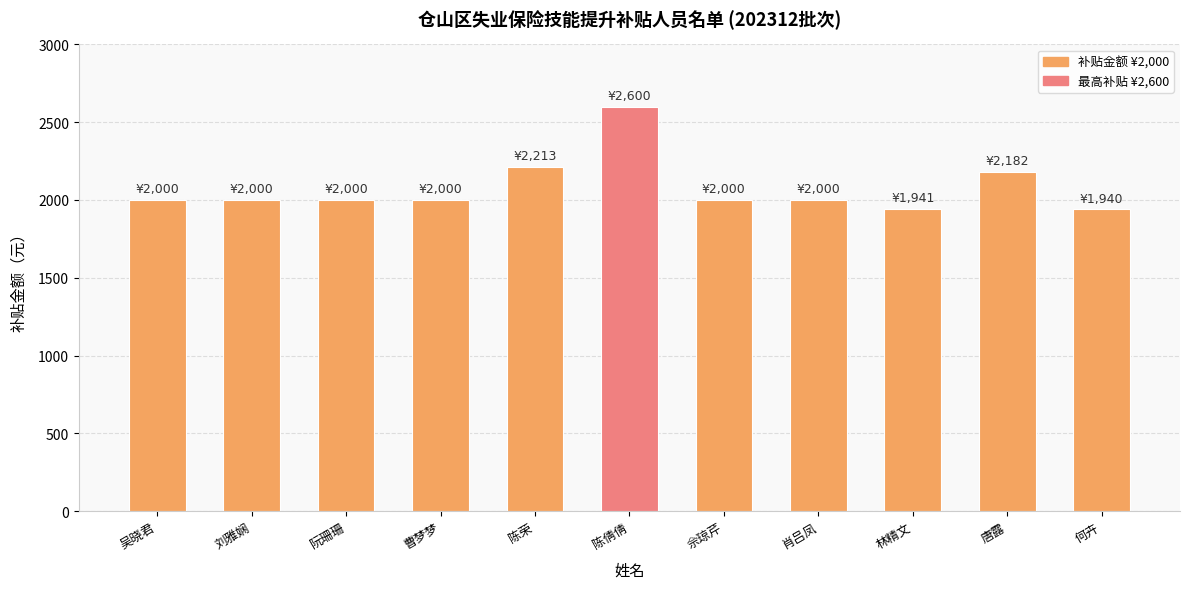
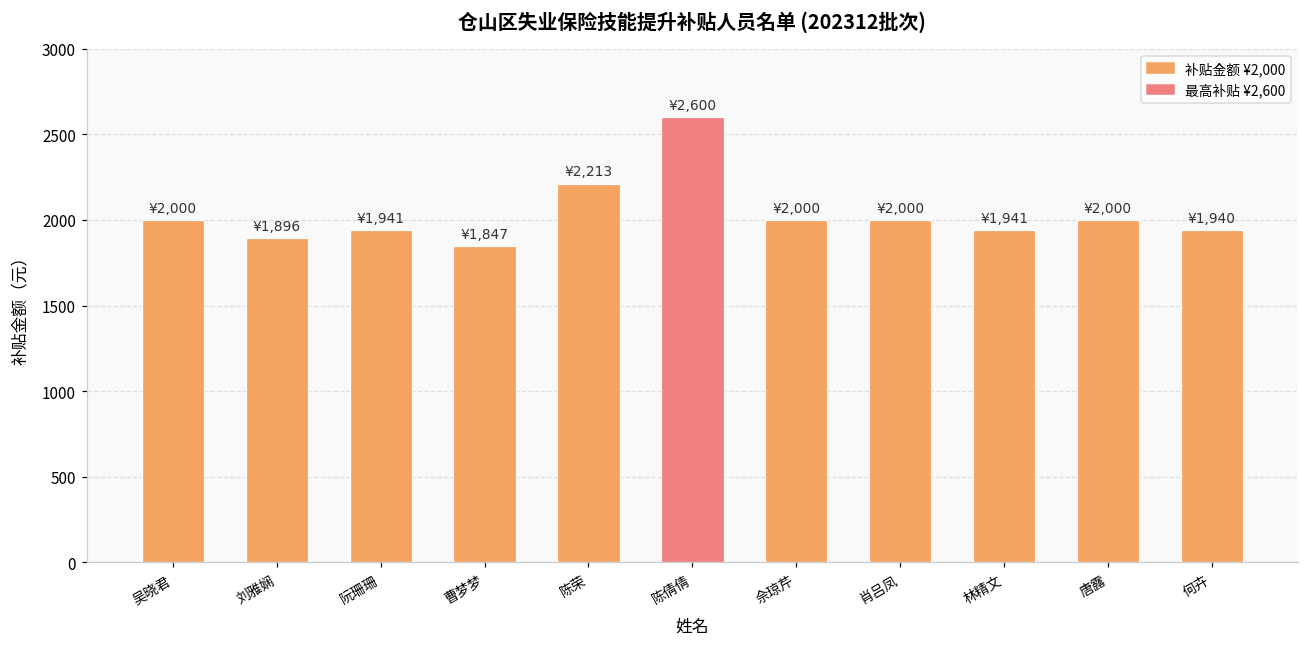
刘雅娴: ¥2,000 -> ¥1,896
阮珊珊: ¥2,000 -> ¥1,941
曹梦梦: ¥2,000 -> ¥1,847
唐露: ¥2,182 -> ¥2,000
